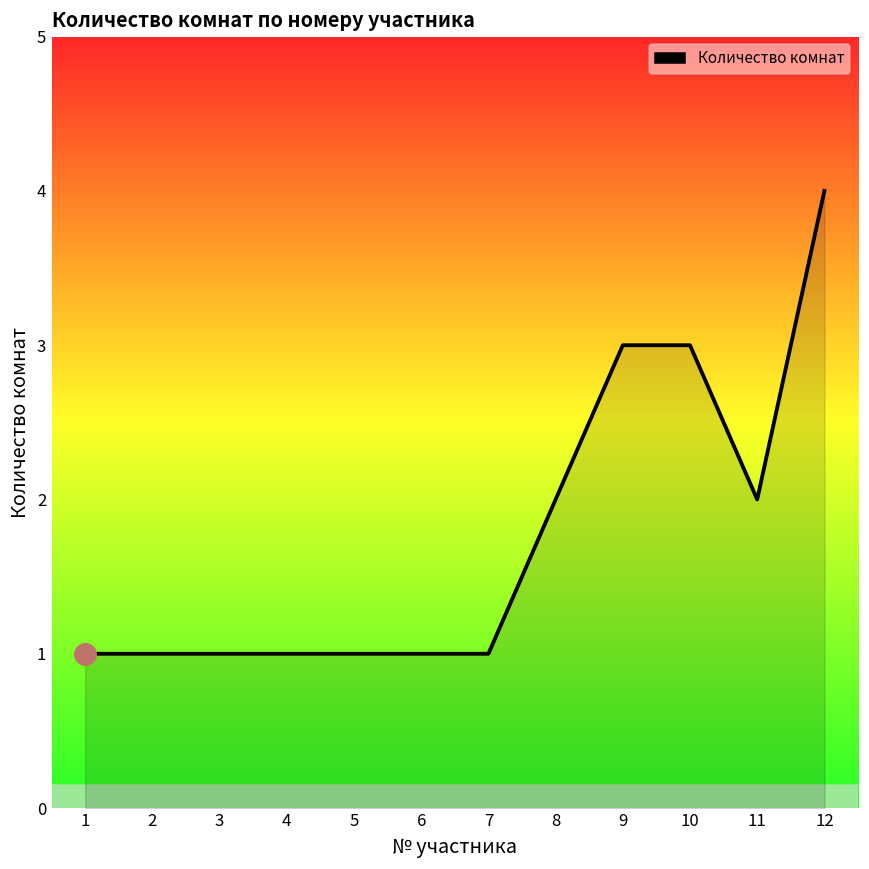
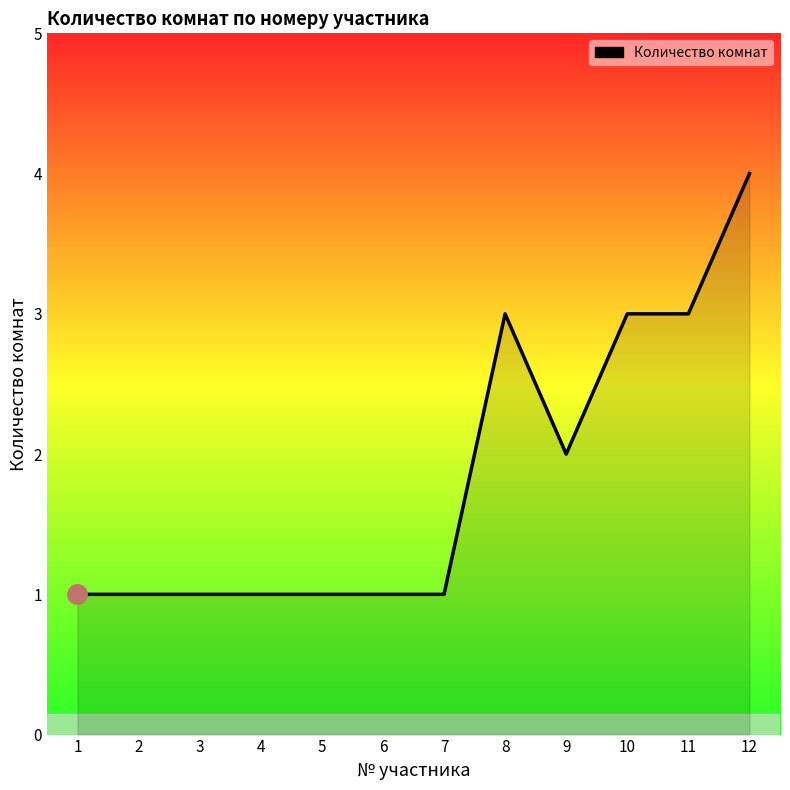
Количество комнат, 8: 2 -> 3
Количество комнат, 9: 3 -> 2
Количество комнат, 11: 2 -> 3
